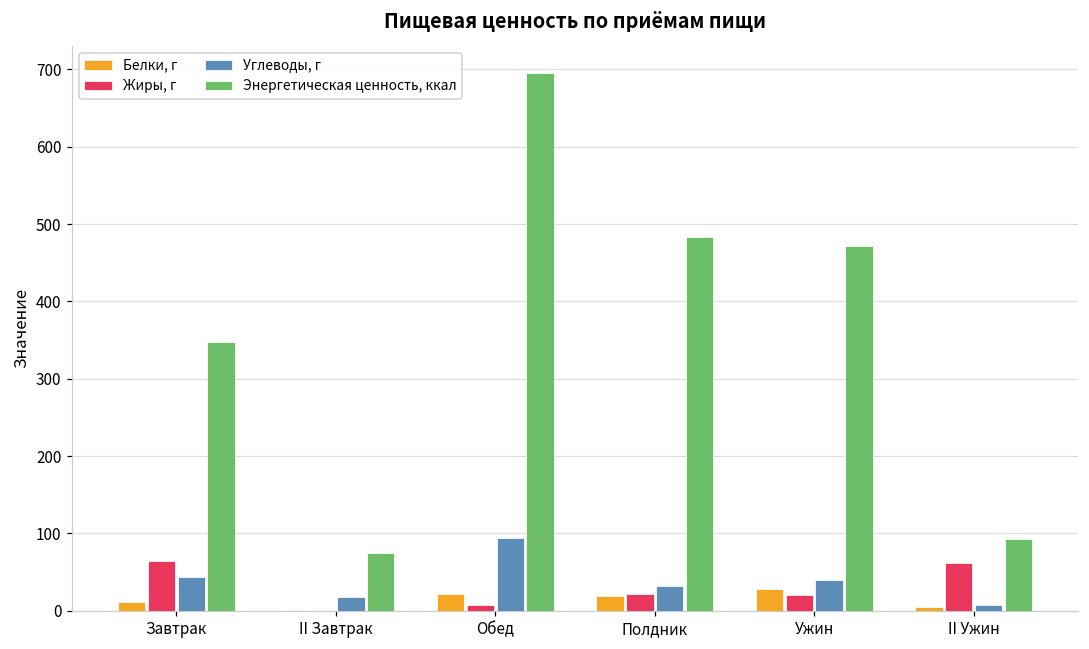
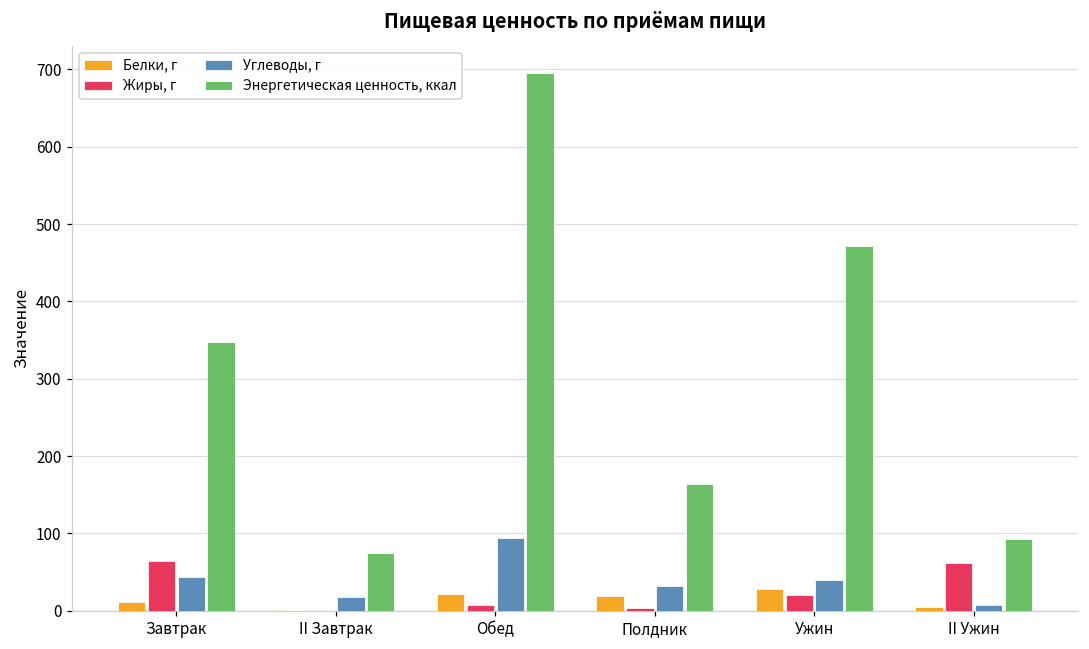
Жиры, г, Полдник: 20 -> 0
Энергетическая ценность, ккал, Полдник: 480 -> 160
